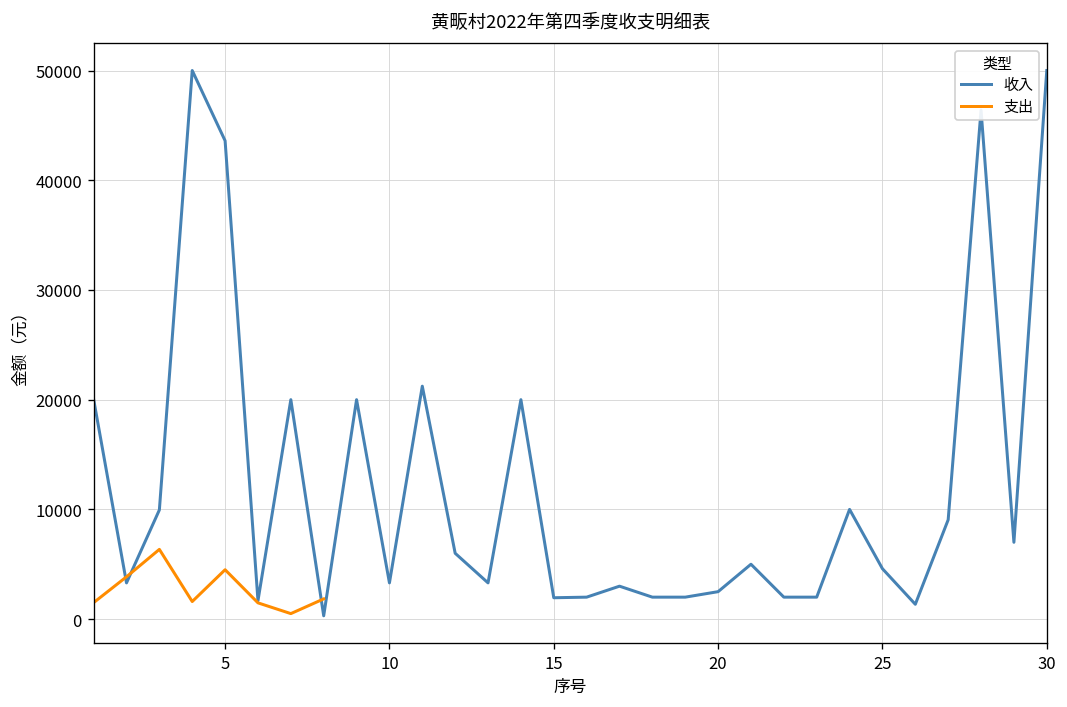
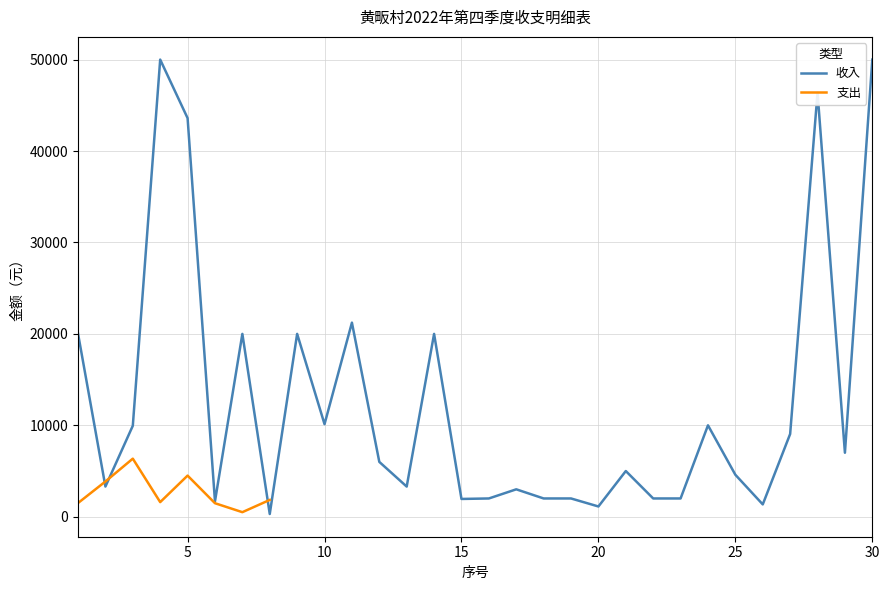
收入, 10: 3000 -> 10000
收入, 20: 3000 -> 1000
